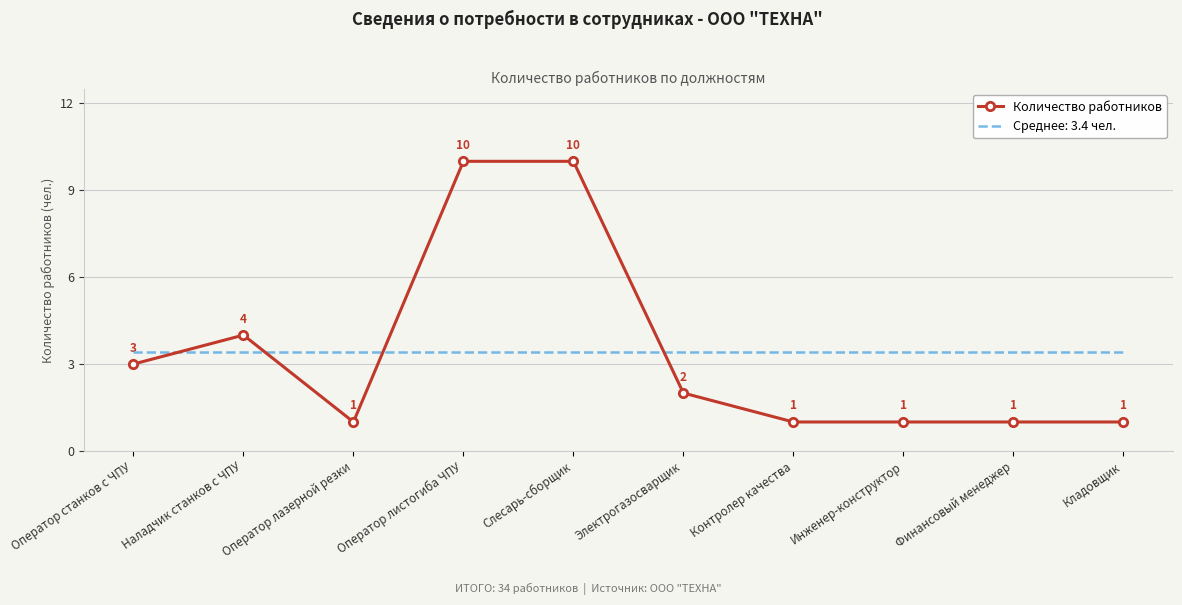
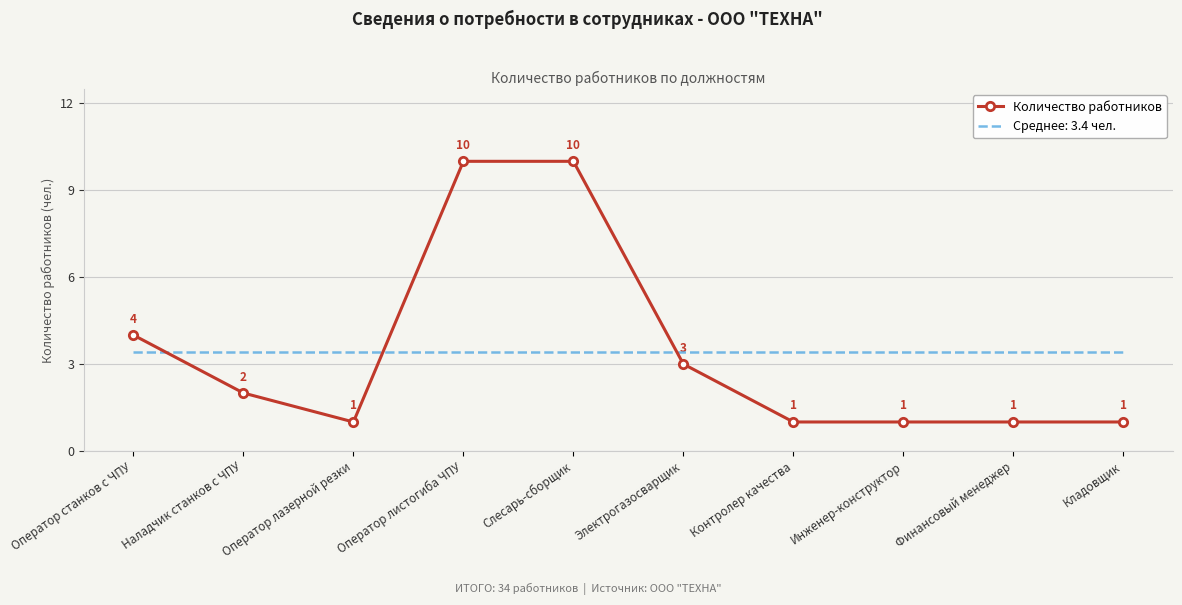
Количество работников, Оператор станков с ЧПУ: 3 -> 4
Количество работников, Наладчик станков с ЧПУ: 4 -> 2
Количество работников, Электрогазосварщик: 2 -> 3
